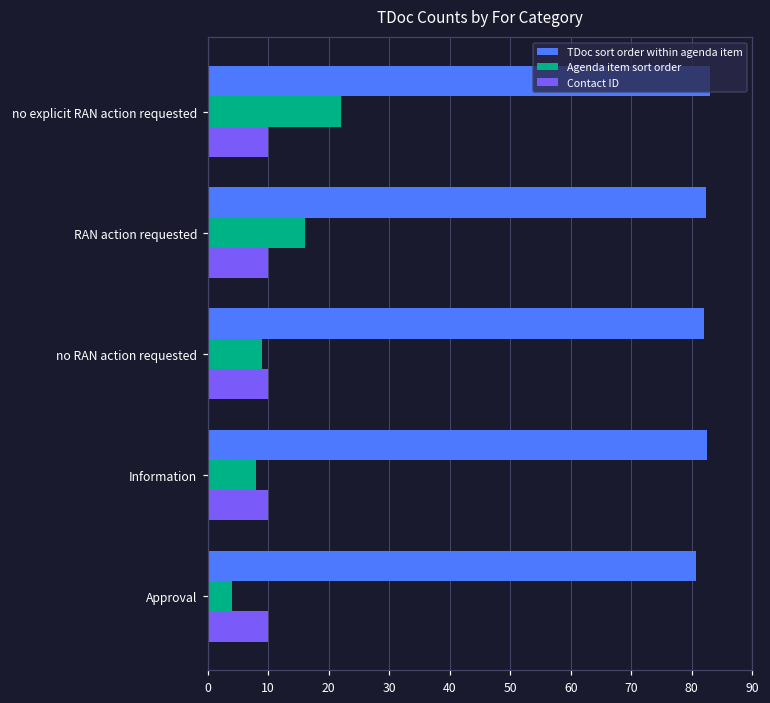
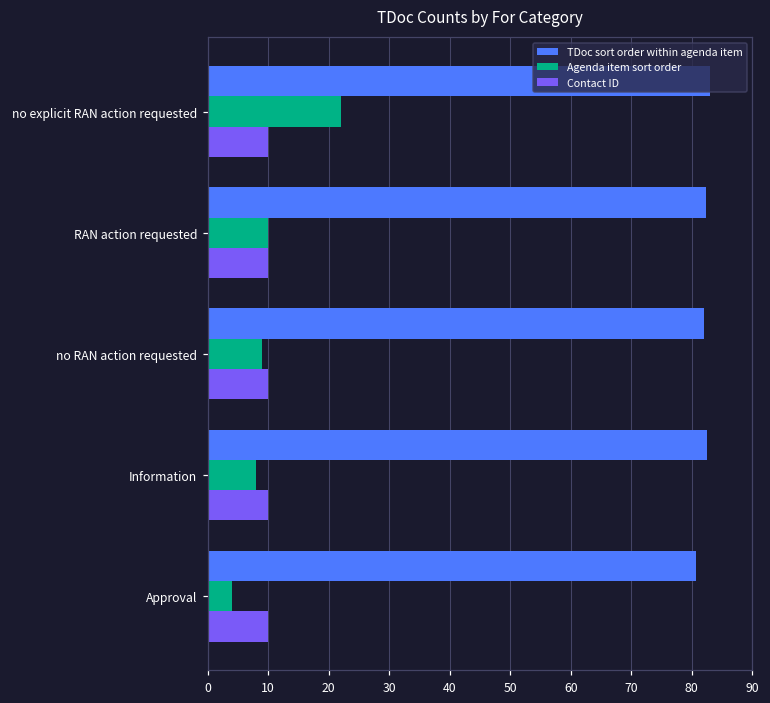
Agenda item sort order, RAN action requested: 16 -> 10
